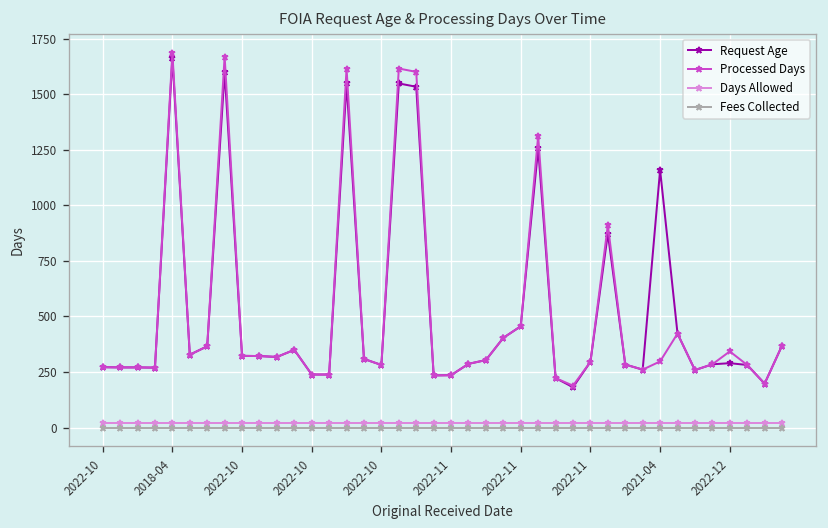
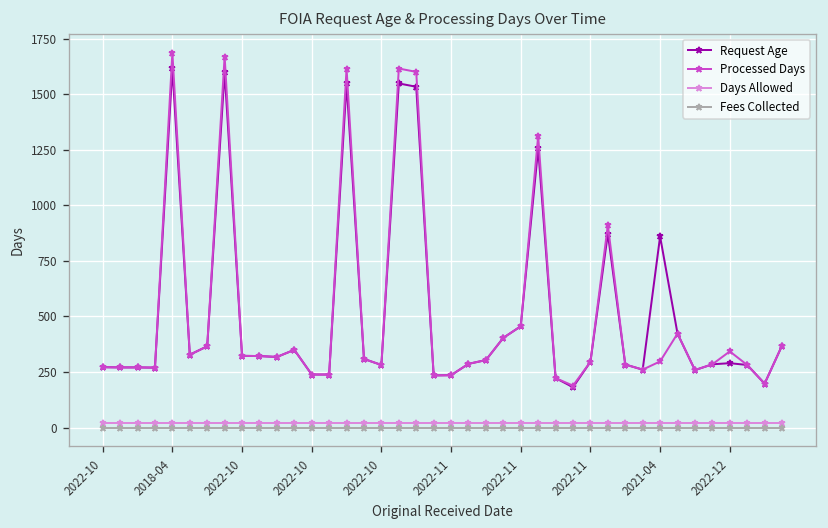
Request Age, 2018-04: 1660 -> 1620
Request Age, 2021-04: 1160 -> 860
